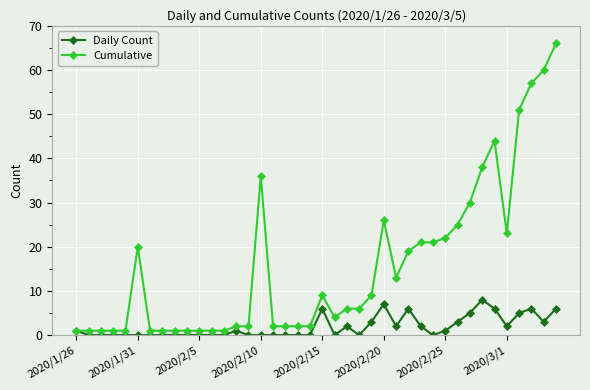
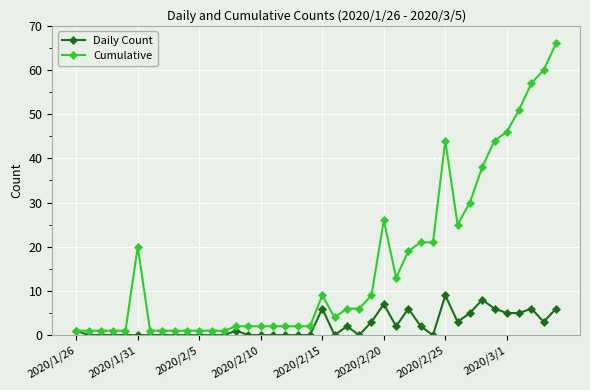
Cumulative, 2020/2/10: 36 -> 2
Daily Count, 2020/2/25: 1 -> 9
Cumulative, 2020/2/25: 22 -> 44
Daily Count, 2020/3/1: 2 -> 5
Cumulative, 2020/3/1: 23 -> 46
